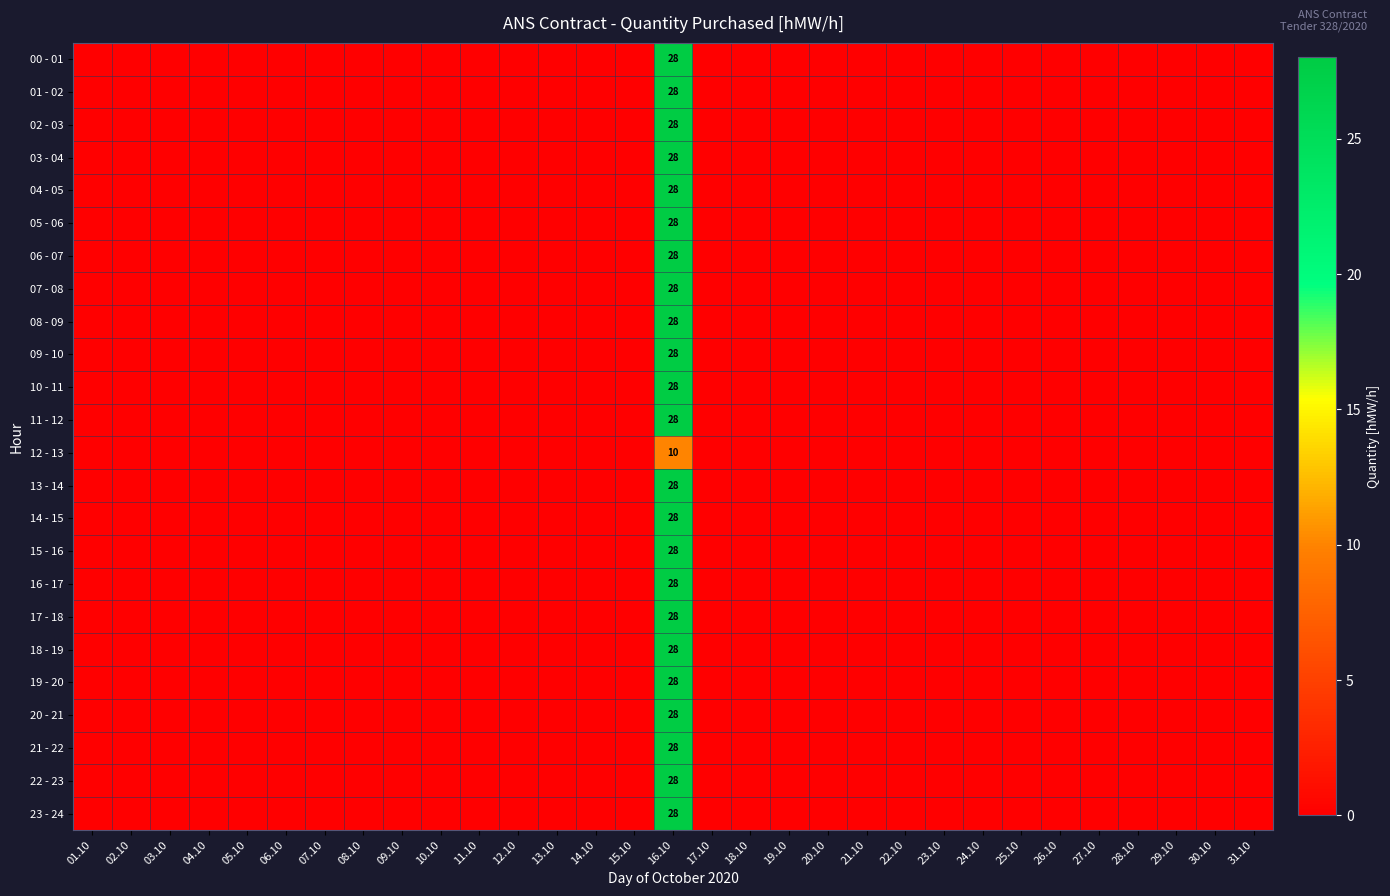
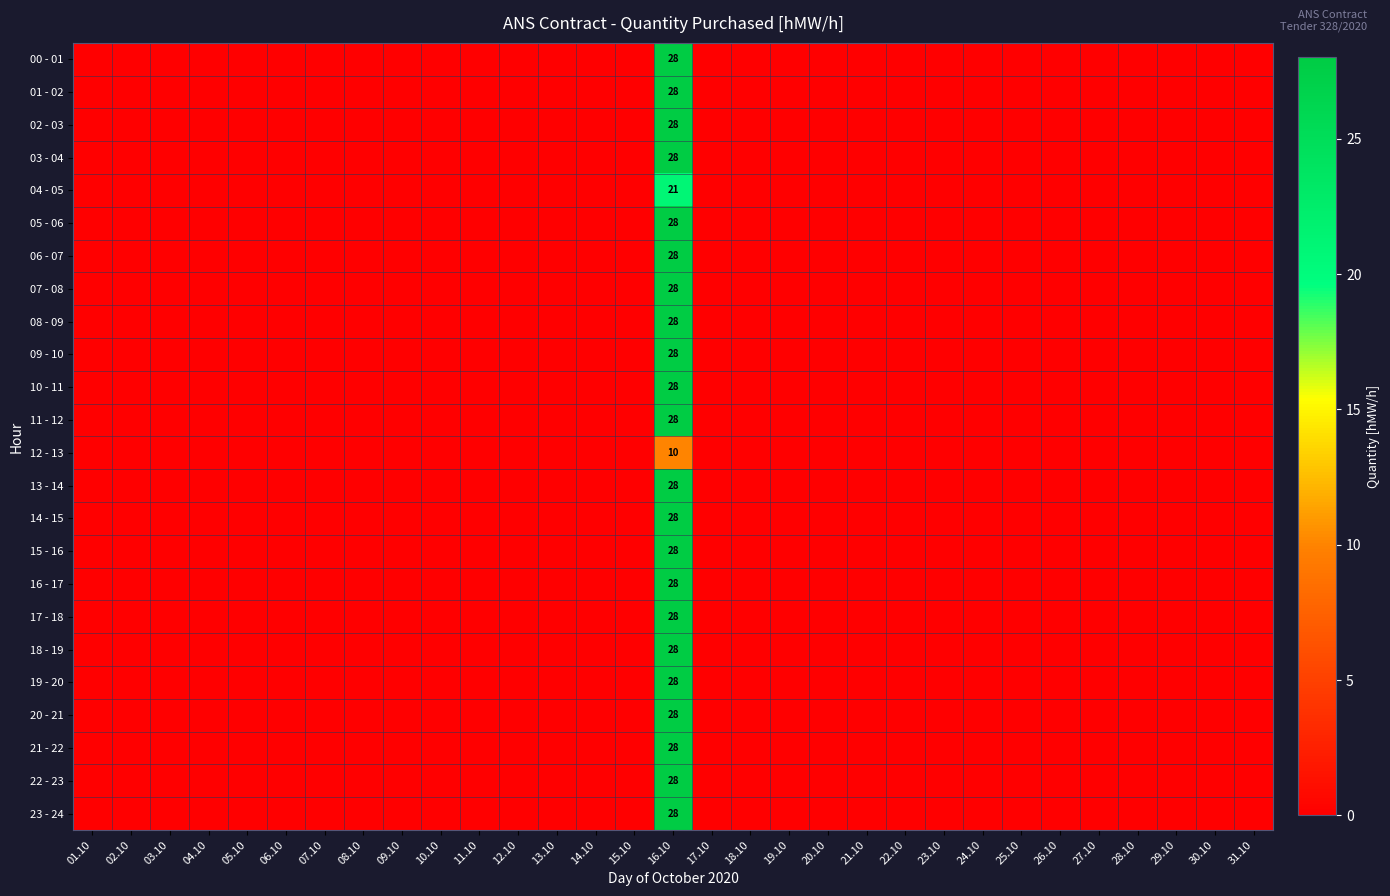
04 - 05, 16.10: 28 -> 21
